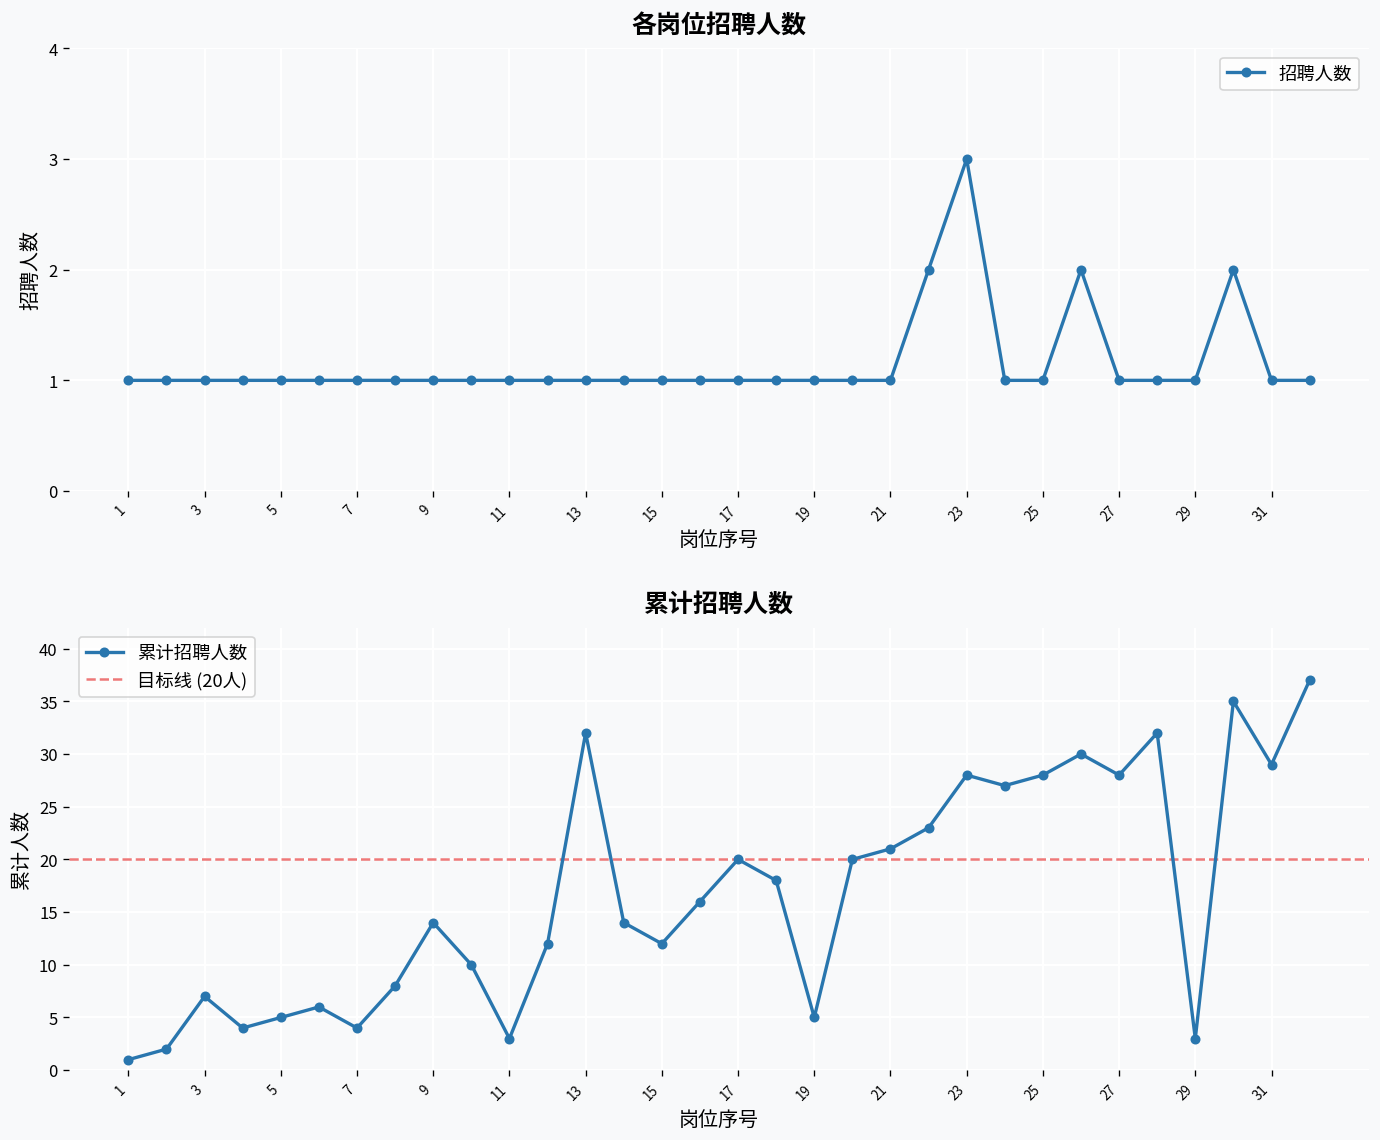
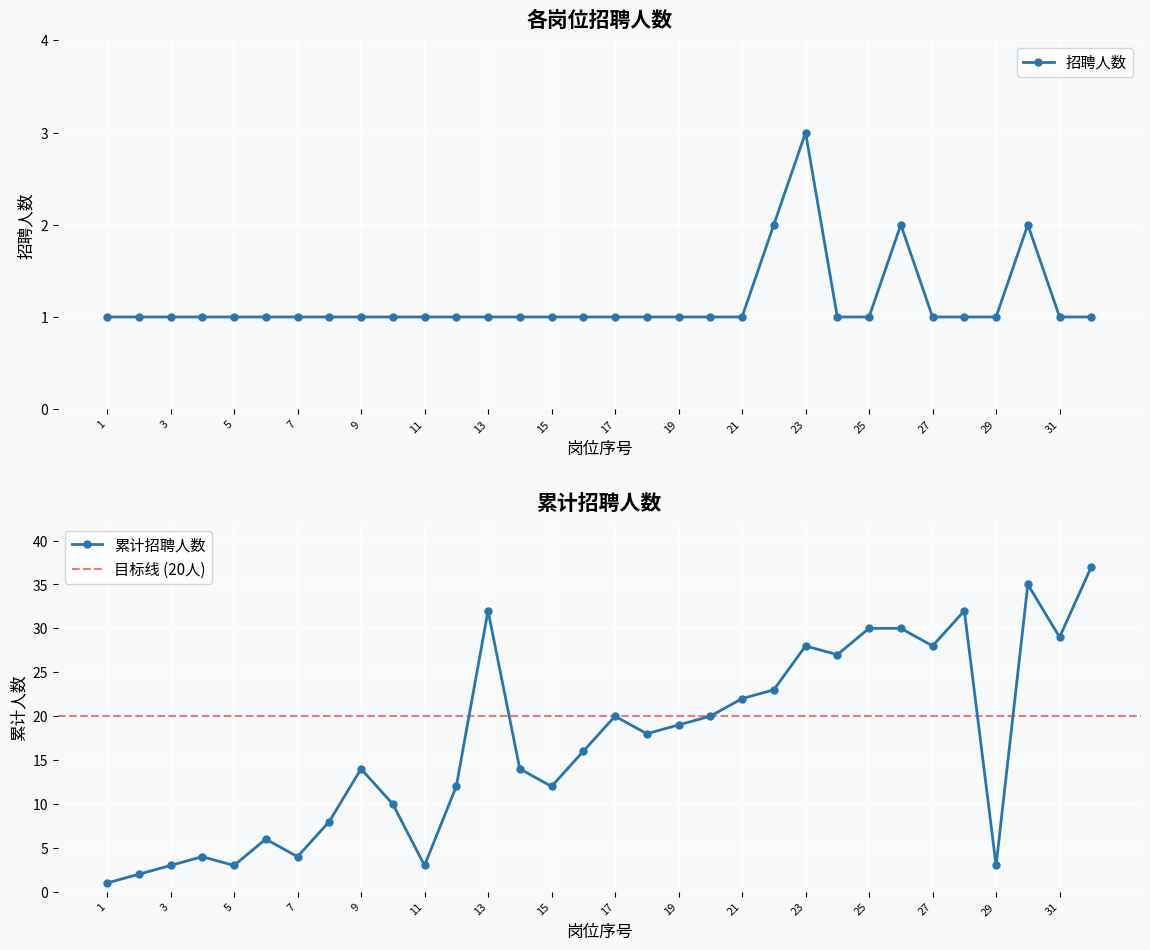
累计招聘人数, 3: 7 -> 3
累计招聘人数, 5: 5 -> 3
累计招聘人数, 19: 5 -> 19
累计招聘人数, 21: 21 -> 22
累计招聘人数, 25: 28 -> 30
